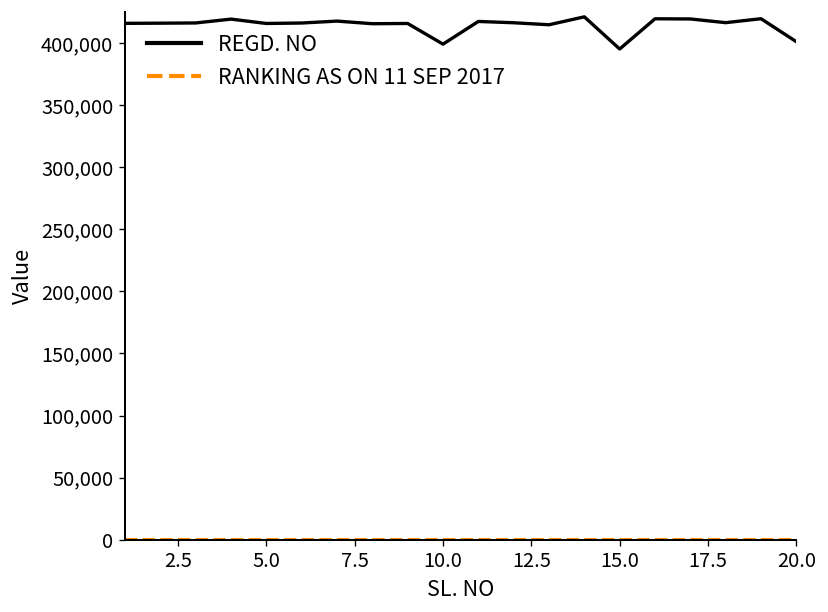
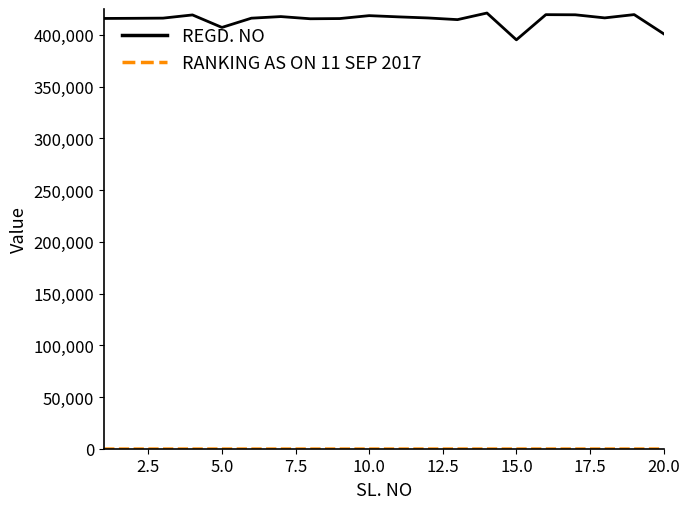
REGD. NO, 5.0: 416,000 -> 407,000
REGD. NO, 10.0: 399,000 -> 419,000
